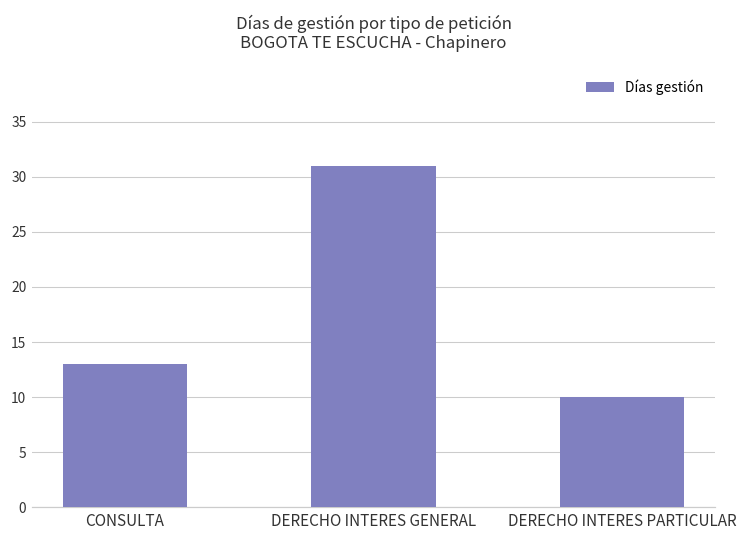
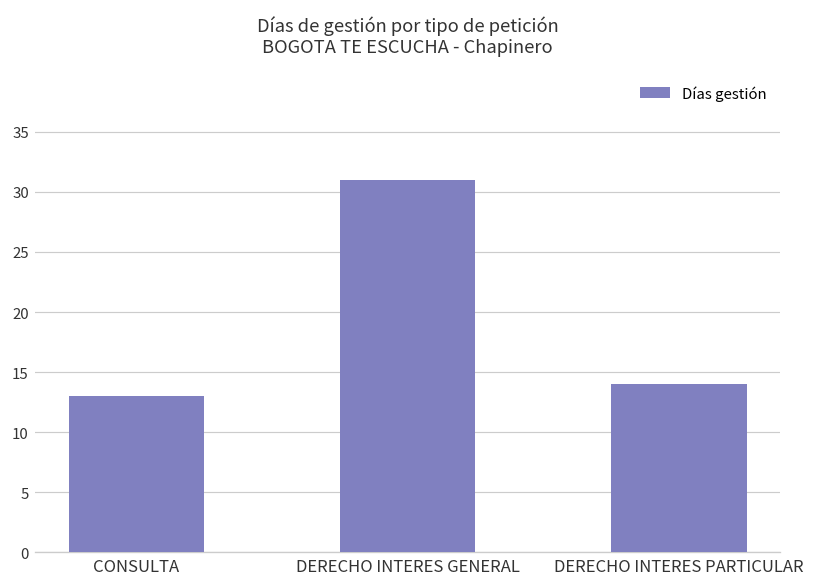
DERECHO INTERES PARTICULAR: 10 -> 14
